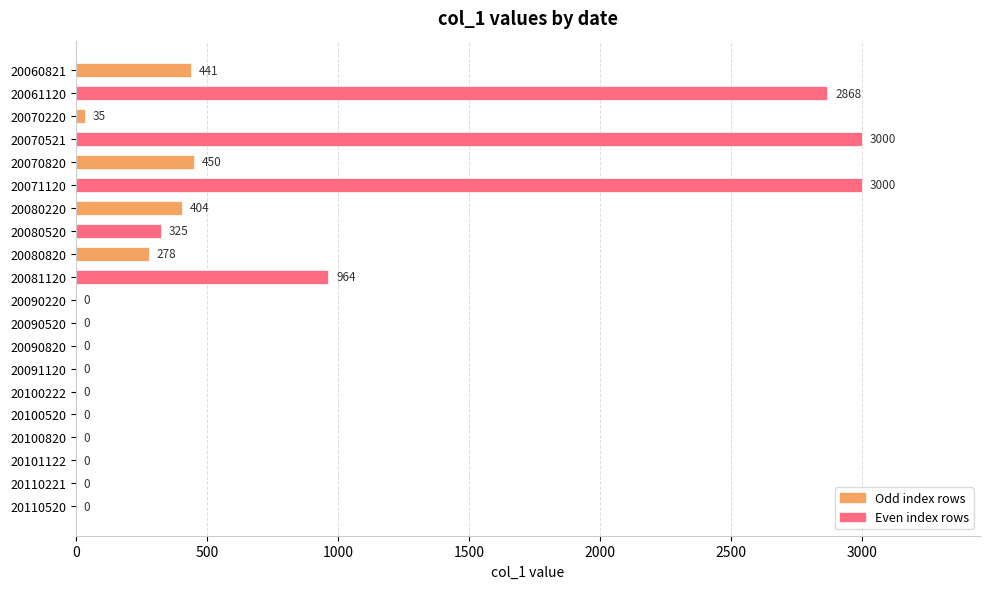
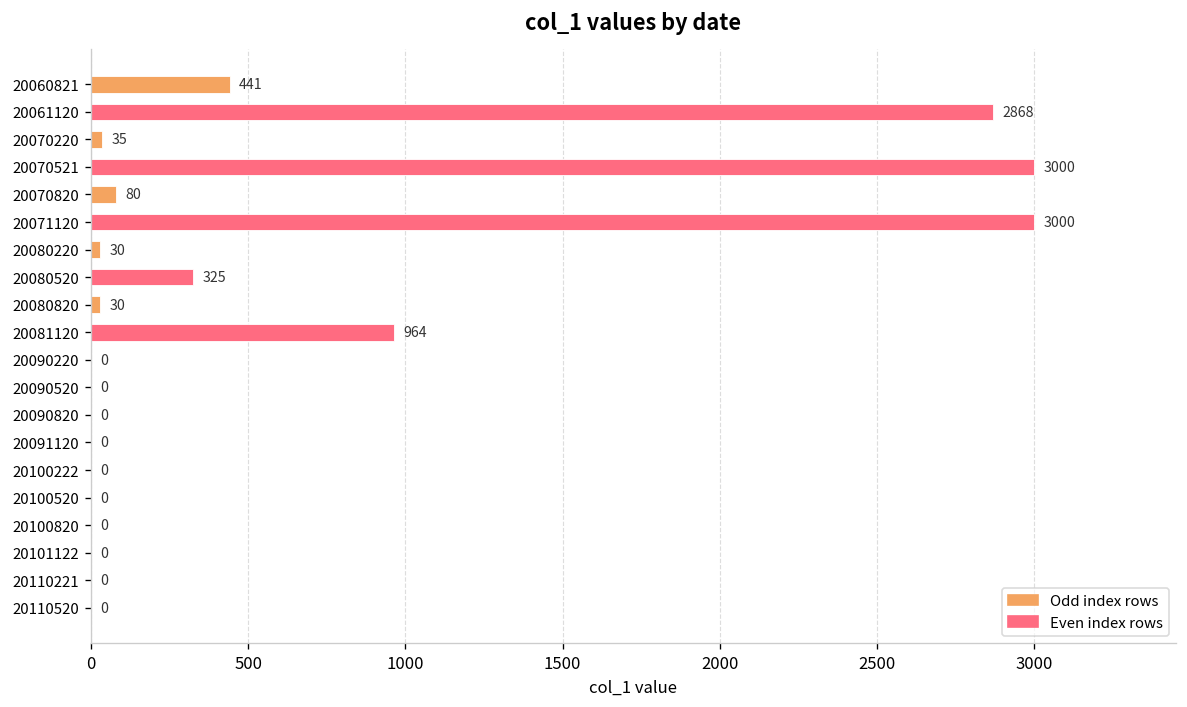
20070820: 450 -> 80
20080220: 404 -> 30
20080820: 278 -> 30
